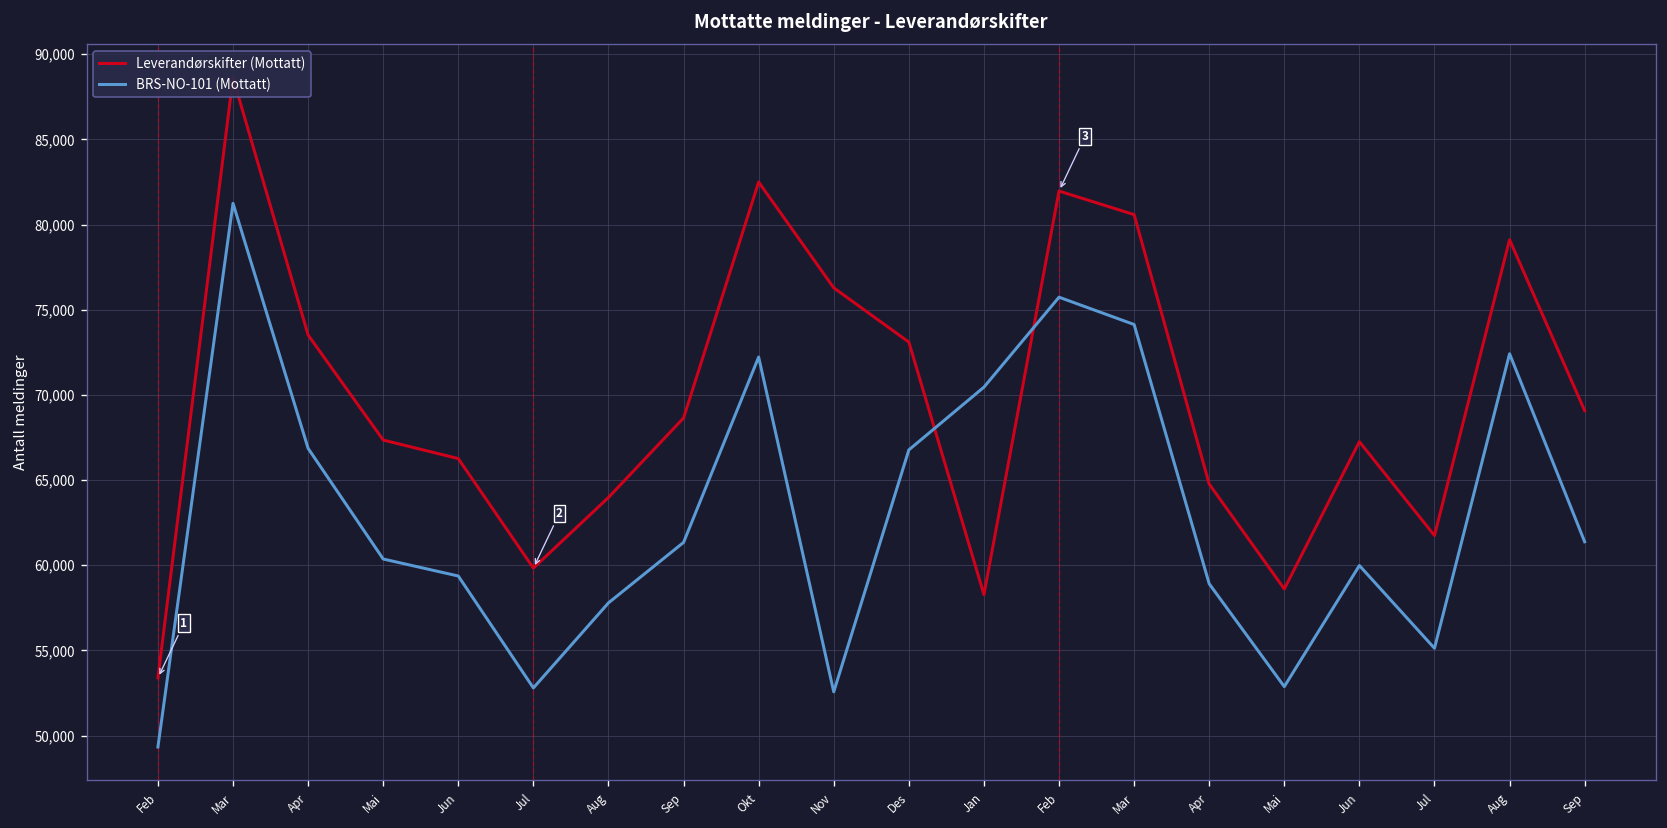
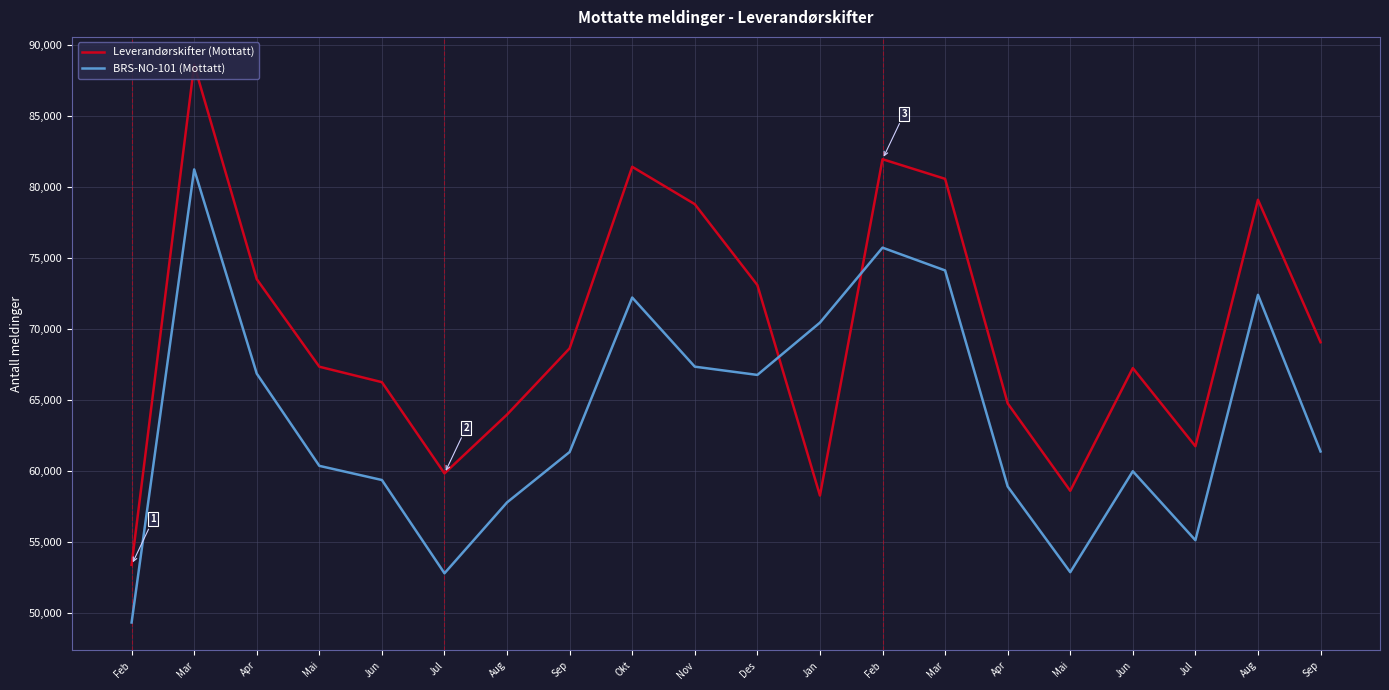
Leverandørskifter (Mottatt), Okt: 82,500 -> 81,400
Leverandørskifter (Mottatt), Nov: 76,300 -> 78,800
BRS-NO-101 (Mottatt), Nov: 52,600 -> 67,300
